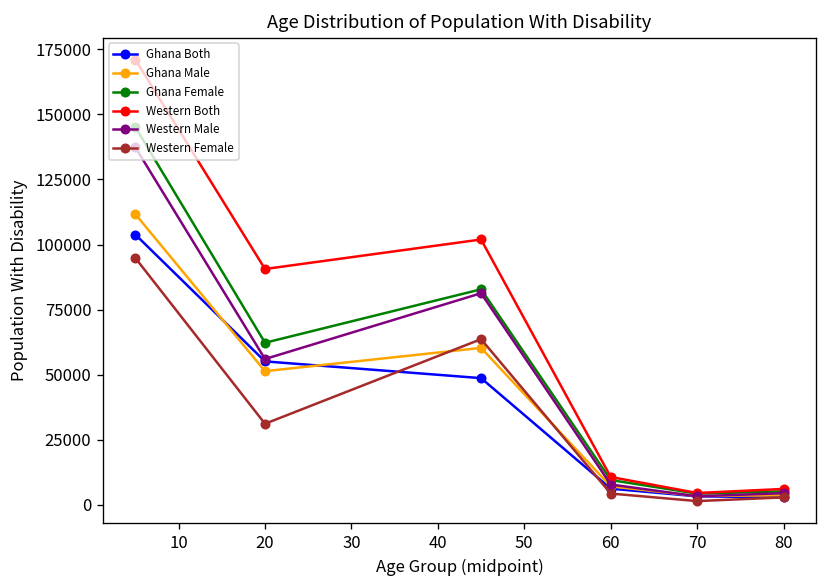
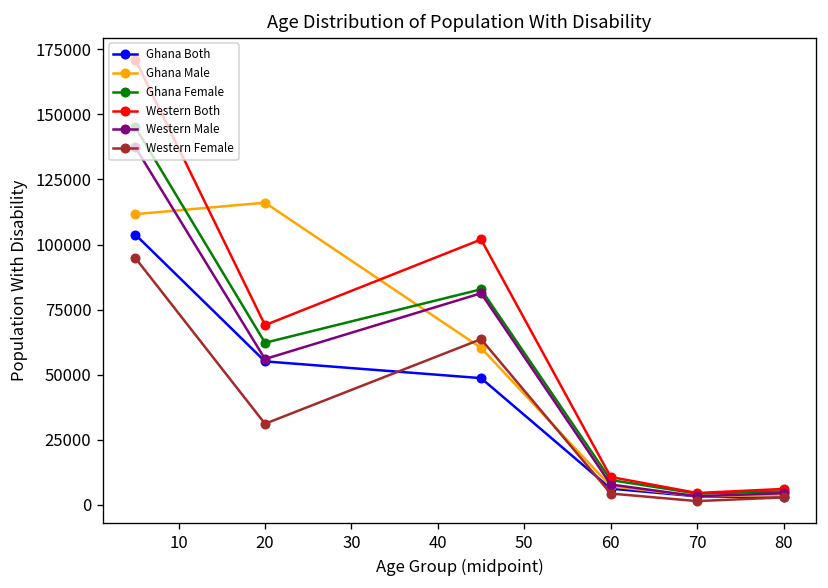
Ghana Male, 20: 51000 -> 116000
Western Both, 20: 91000 -> 69000
